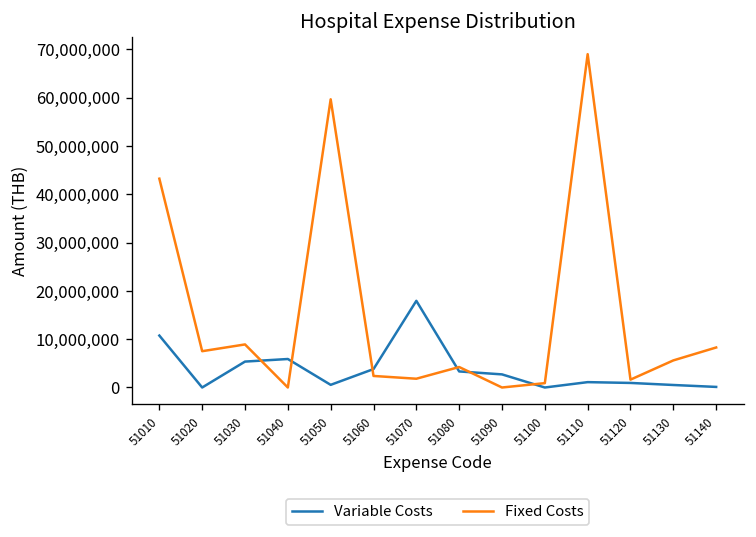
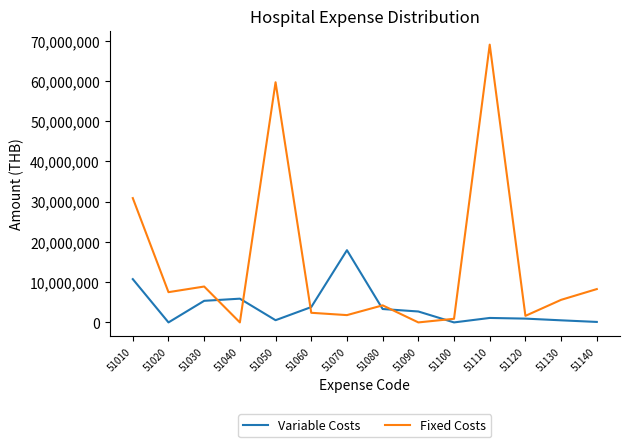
Fixed Costs, 51010: 43,000,000 -> 31,000,000
